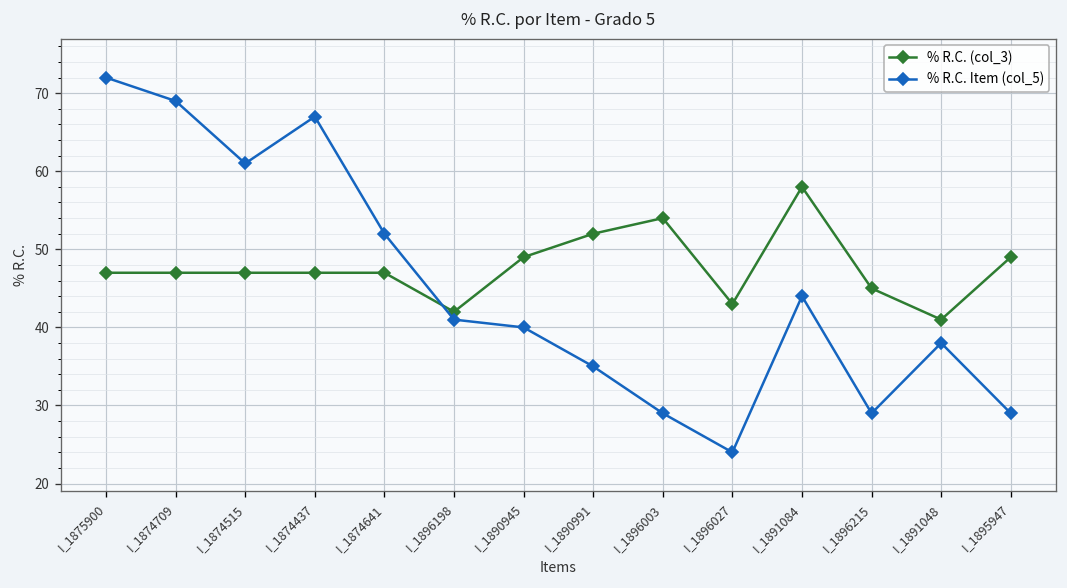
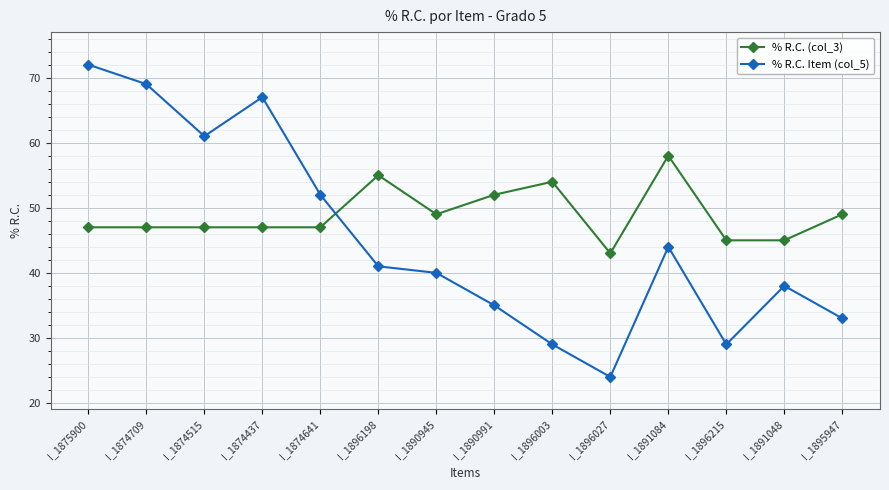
% R.C. (col_3), I_1896198: 42 -> 55
% R.C. (col_3), I_1891048: 41 -> 45
% R.C. Item (col_5), I_1895947: 29 -> 33
